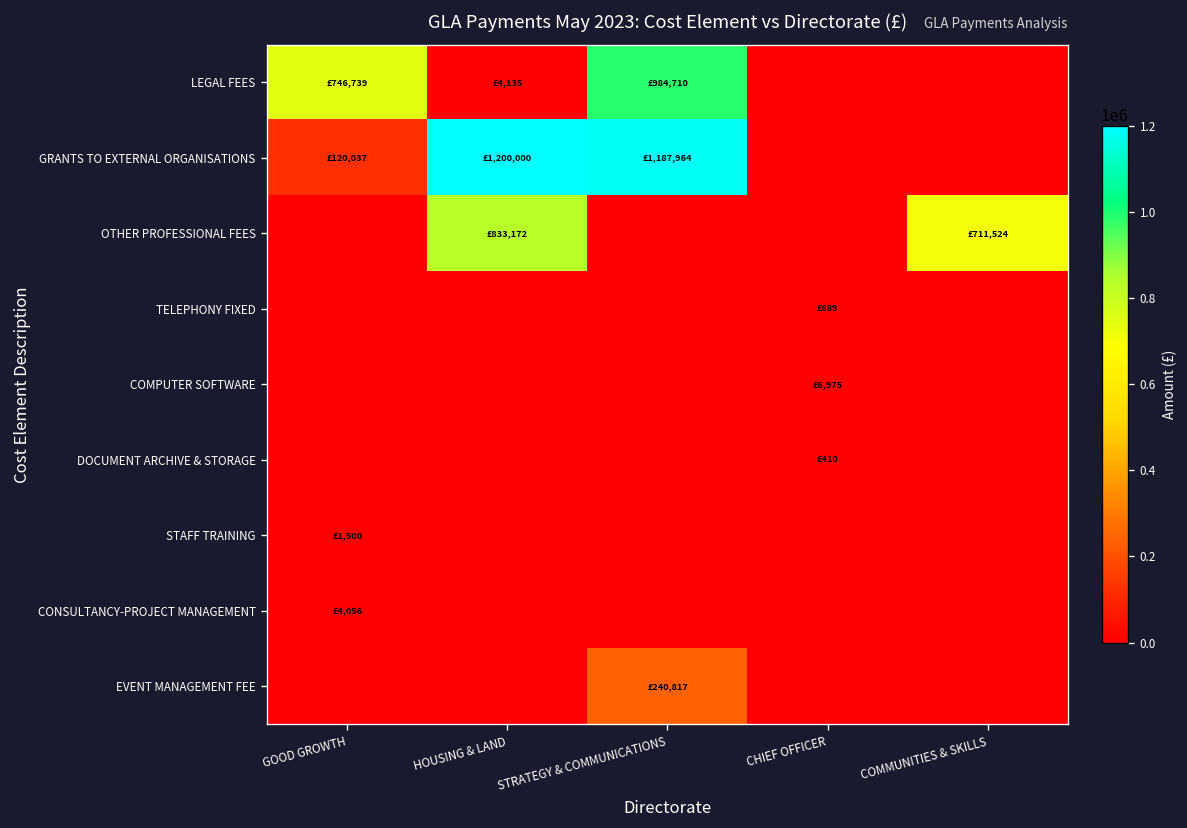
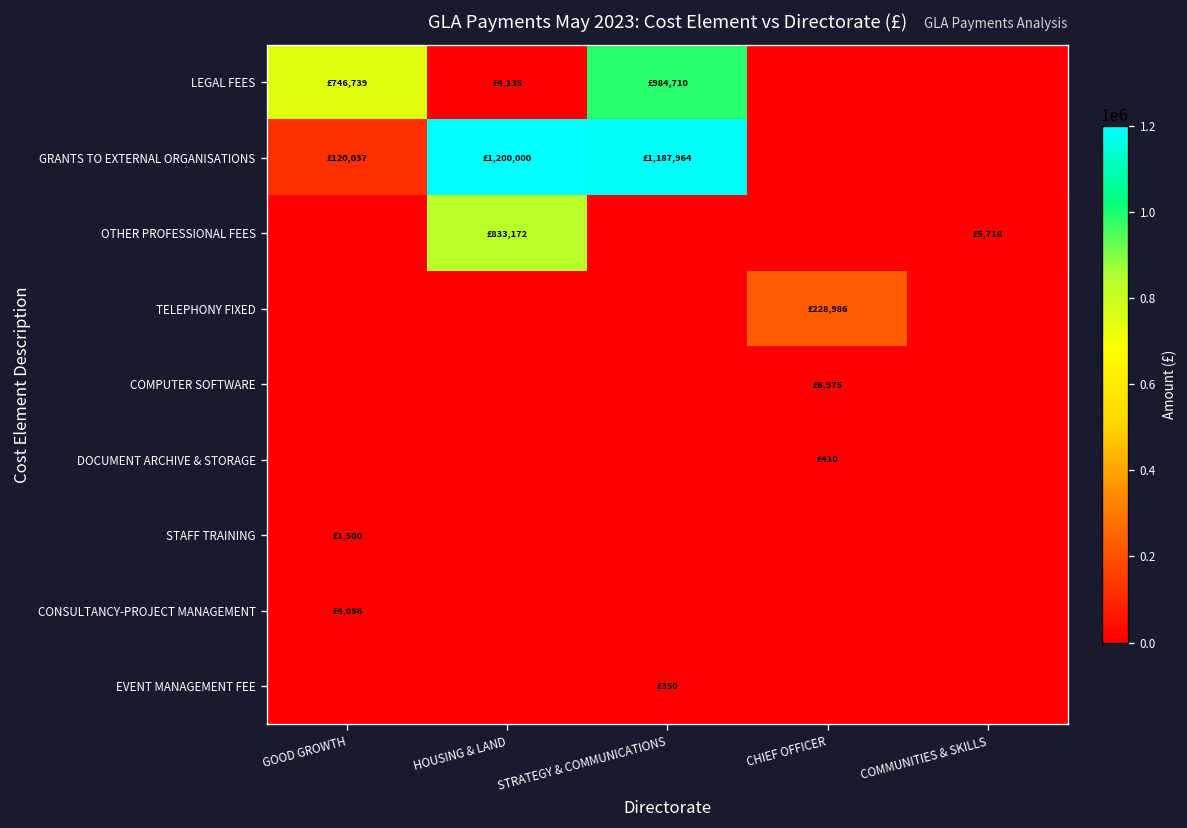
OTHER PROFESSIONAL FEES, COMMUNITIES & SKILLS: £711,524 -> £5,718
TELEPHONY FIXED, CHIEF OFFICER: £889 -> £228,986
EVENT MANAGEMENT FEE, STRATEGY & COMMUNICATIONS: £240,817 -> £350
